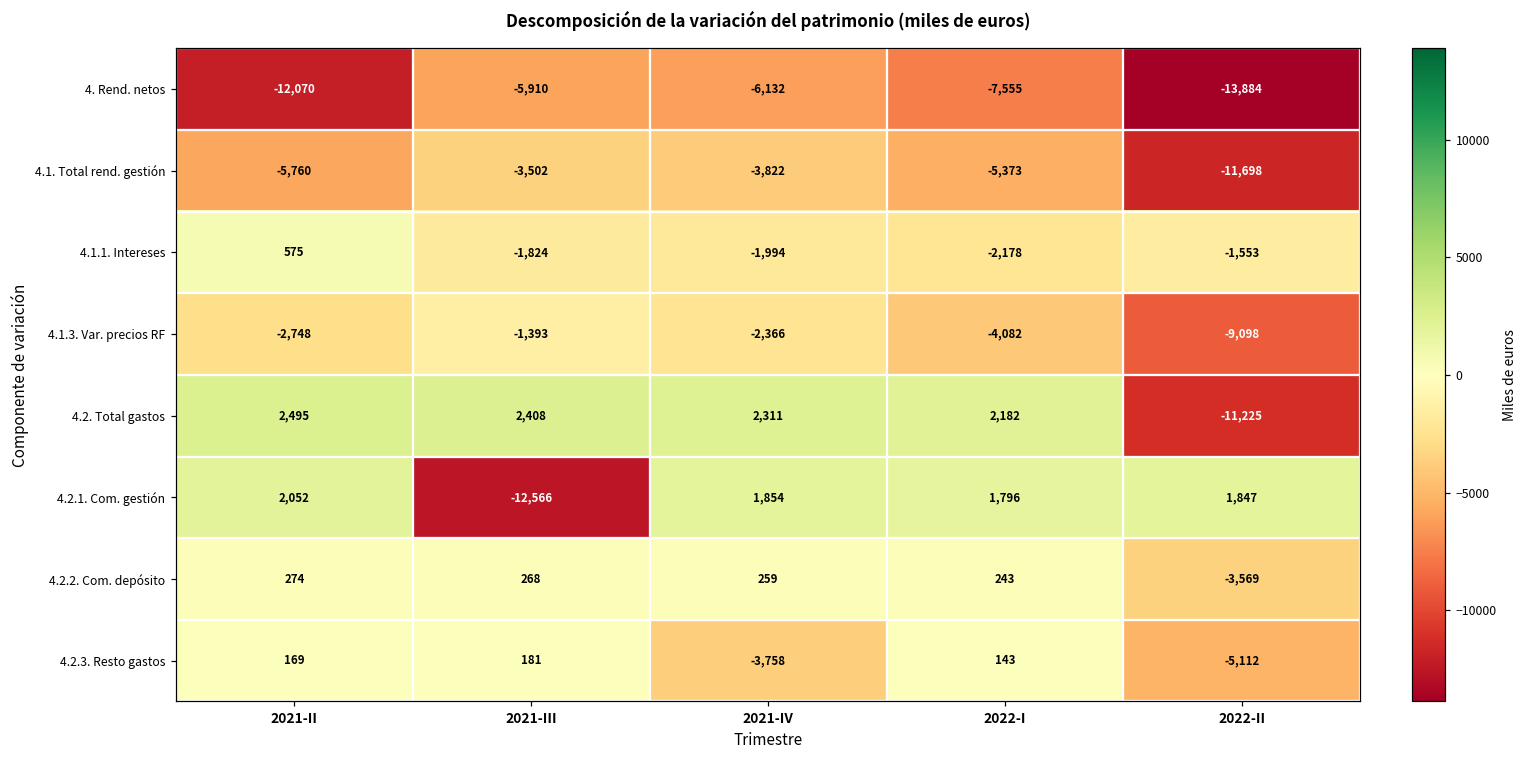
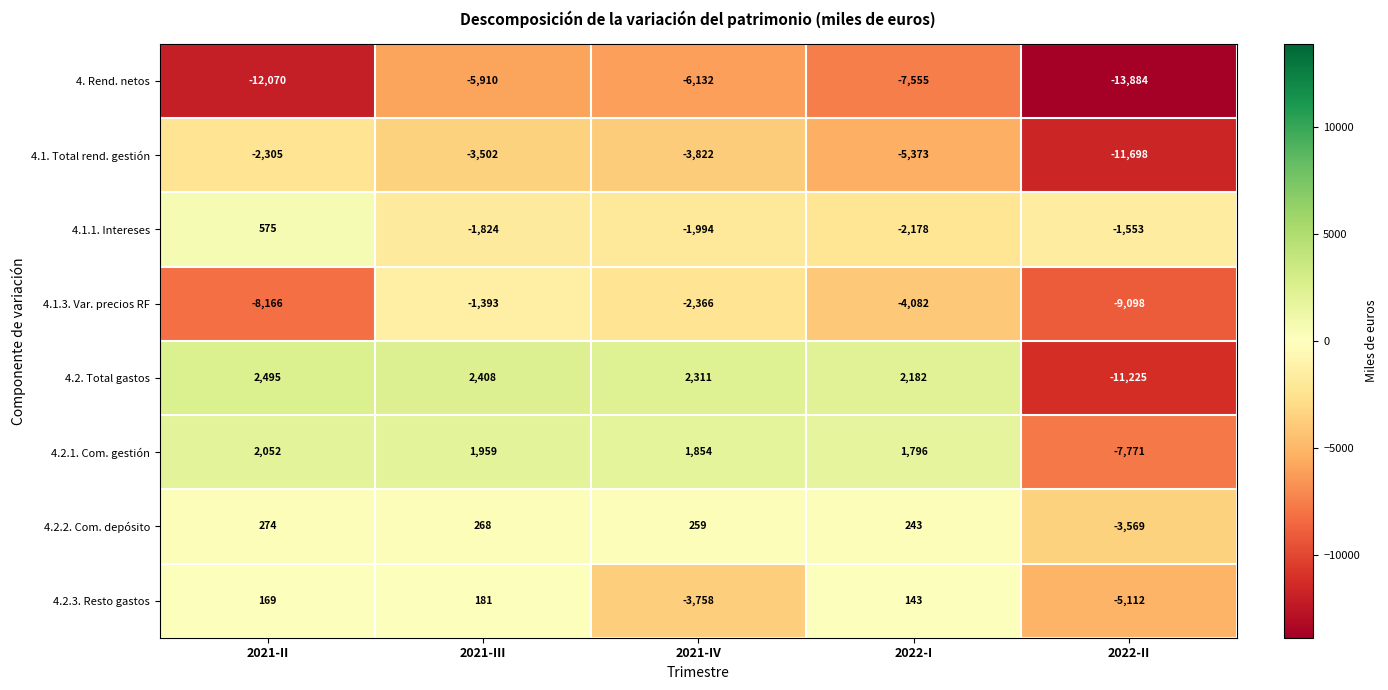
4.1. Total rend. gestión, 2021-II: -5,760 -> -2,305
4.1.3. Var. precios RF, 2021-II: -2,748 -> -8,166
4.2.1. Com. gestión, 2021-III: -12,566 -> 1,959
4.2.1. Com. gestión, 2022-II: 1,847 -> -7,771
